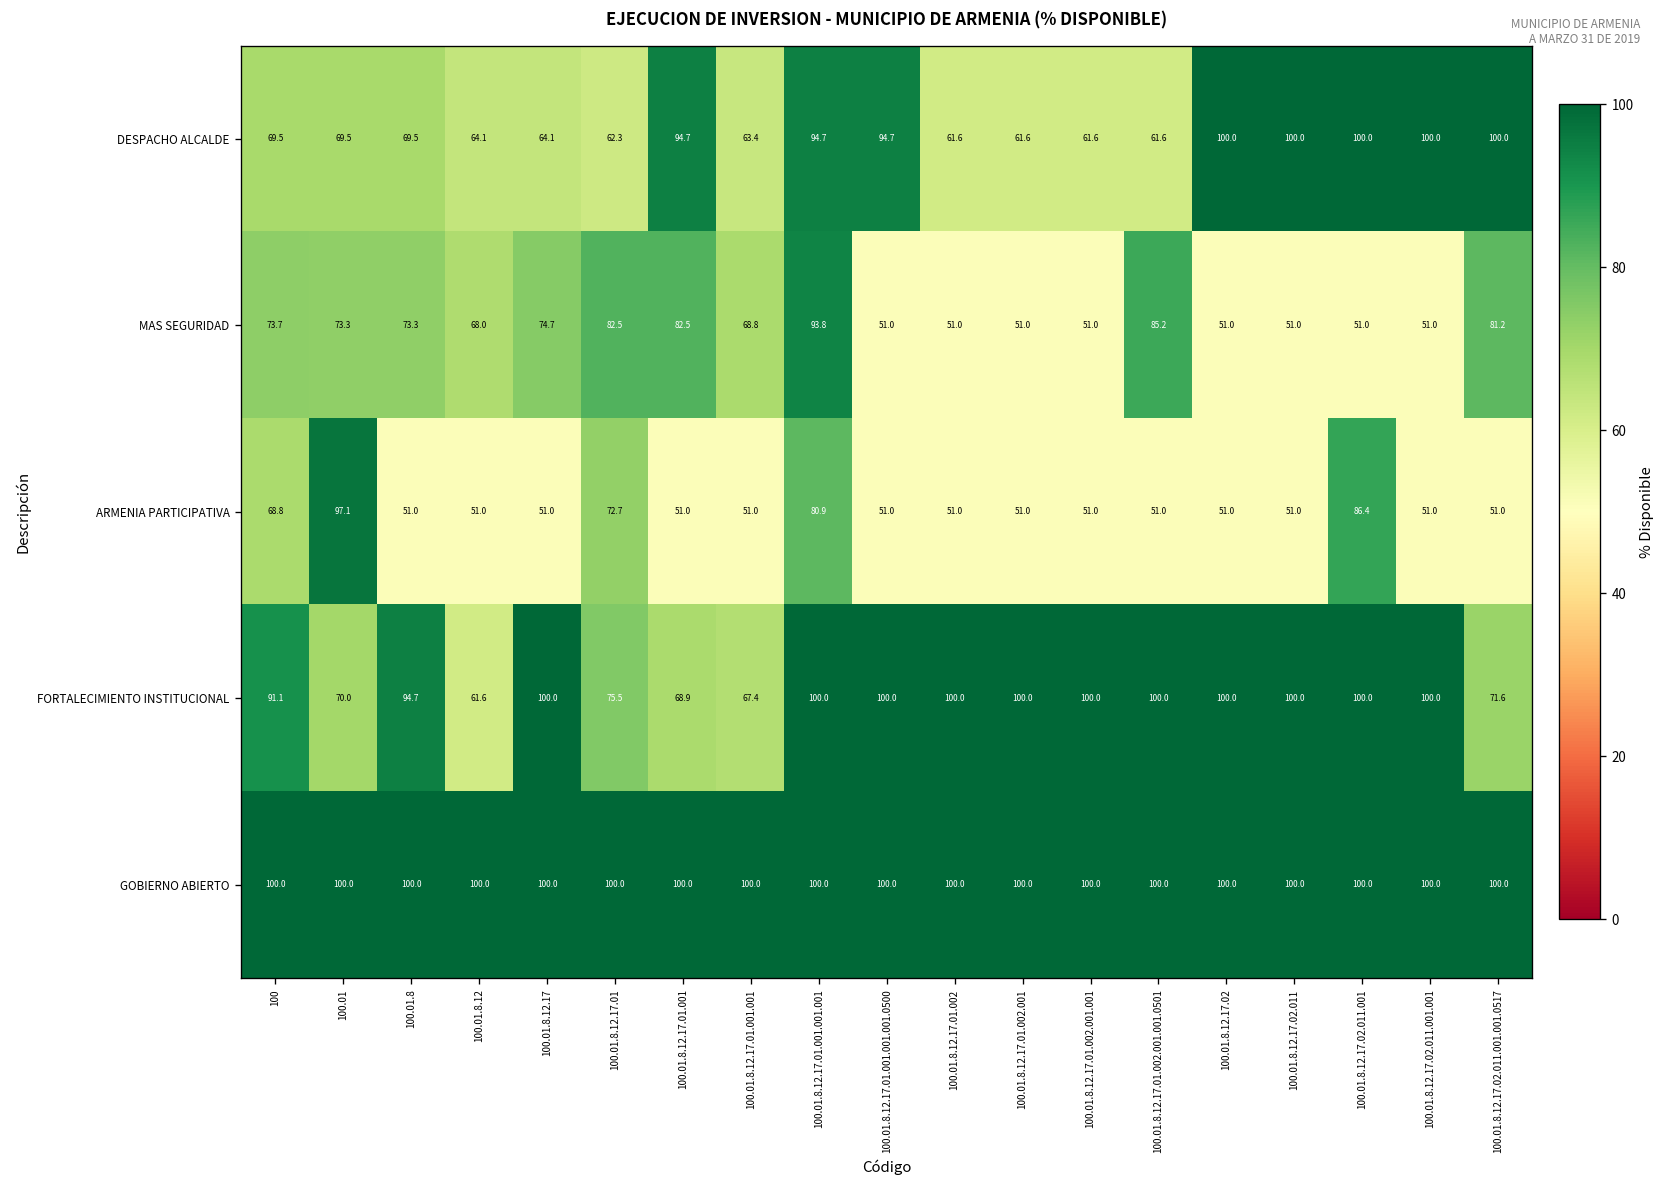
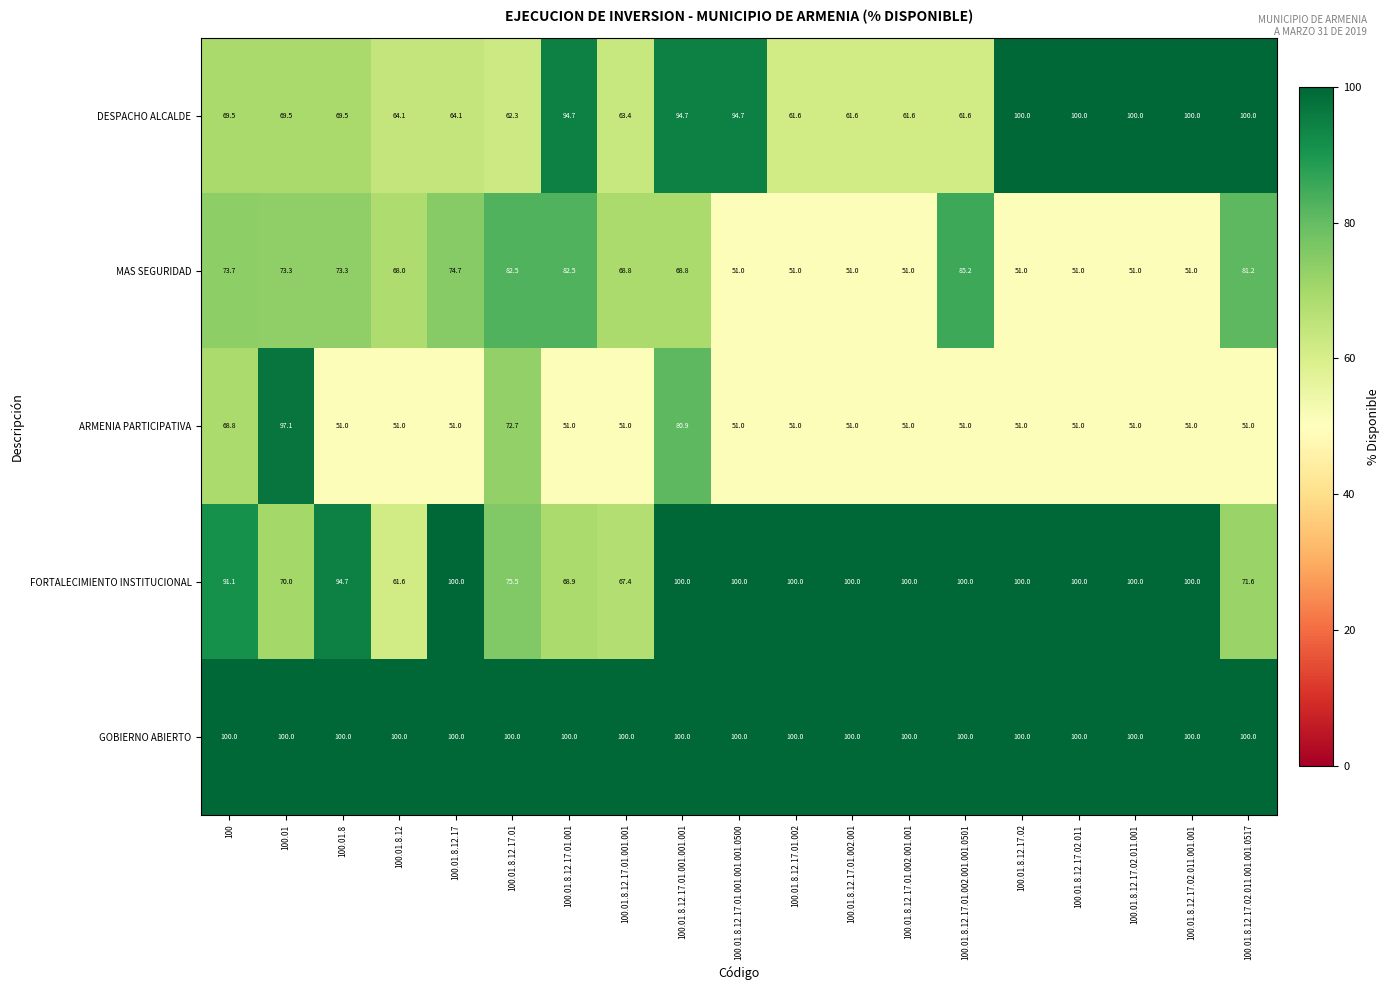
MAS SEGURIDAD, 100.01.8.12.17.01.001.001.001: 93.8 -> 68.8
ARMENIA PARTICIPATIVA, 100.01.8.12.17.02.011.001: 86.4 -> 51.0
